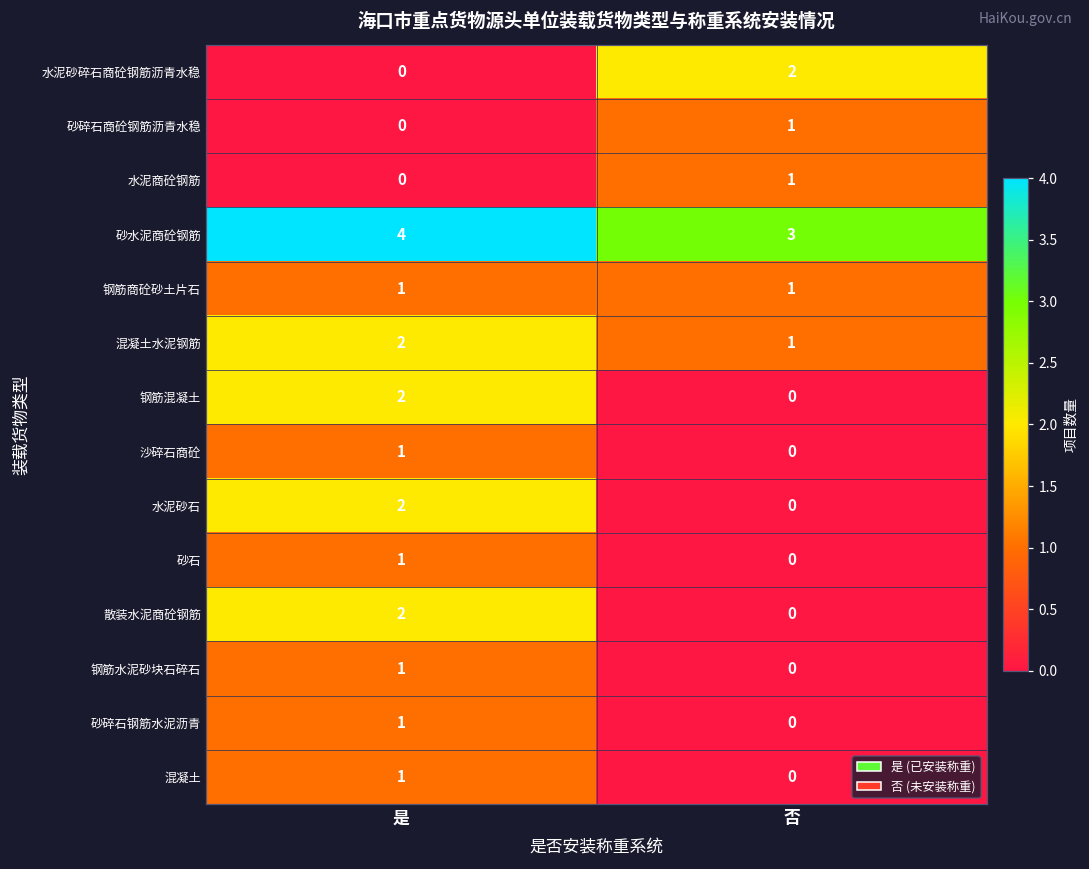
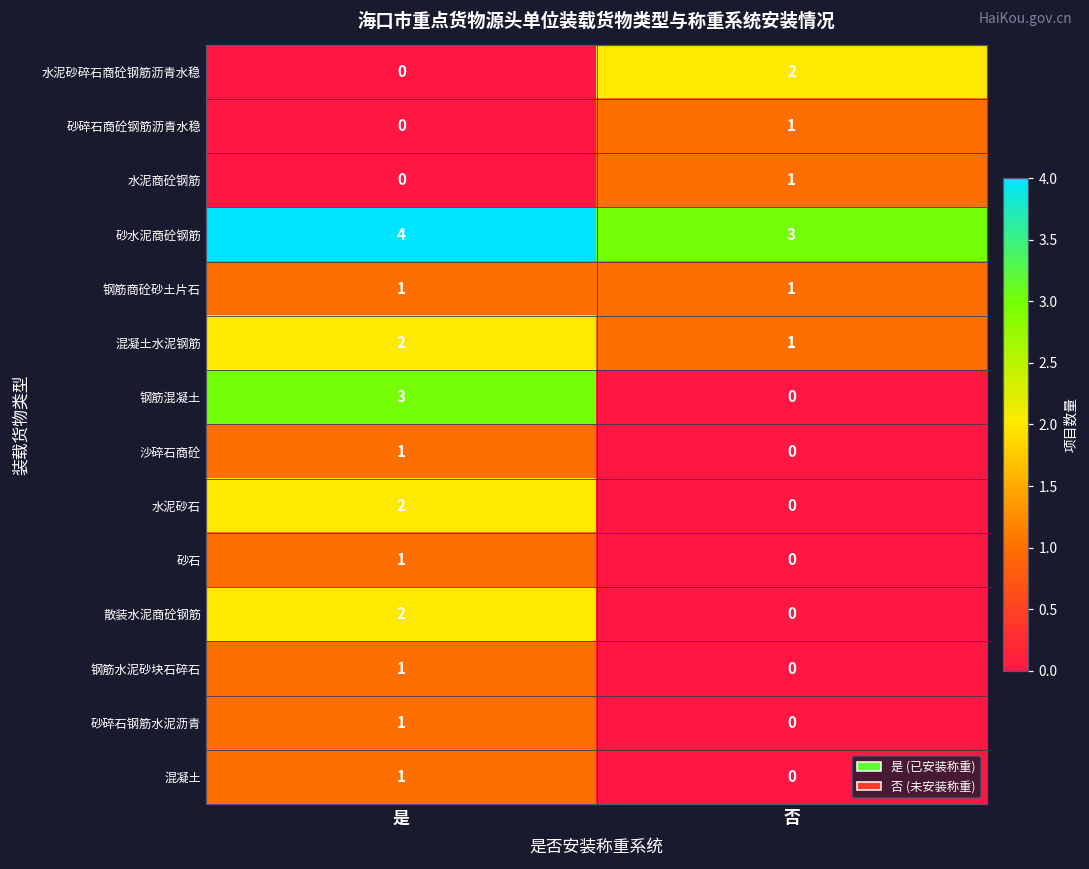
钢筋混凝土, 是: 2 -> 3
